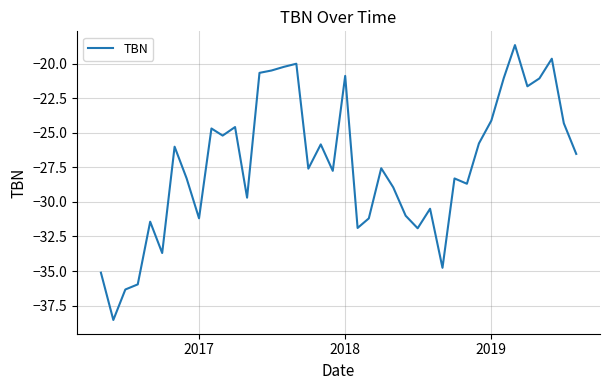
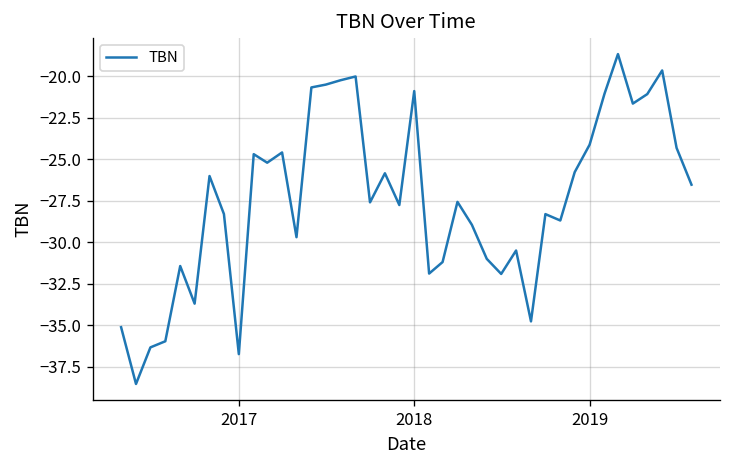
2017: -31.2 -> -36.7
